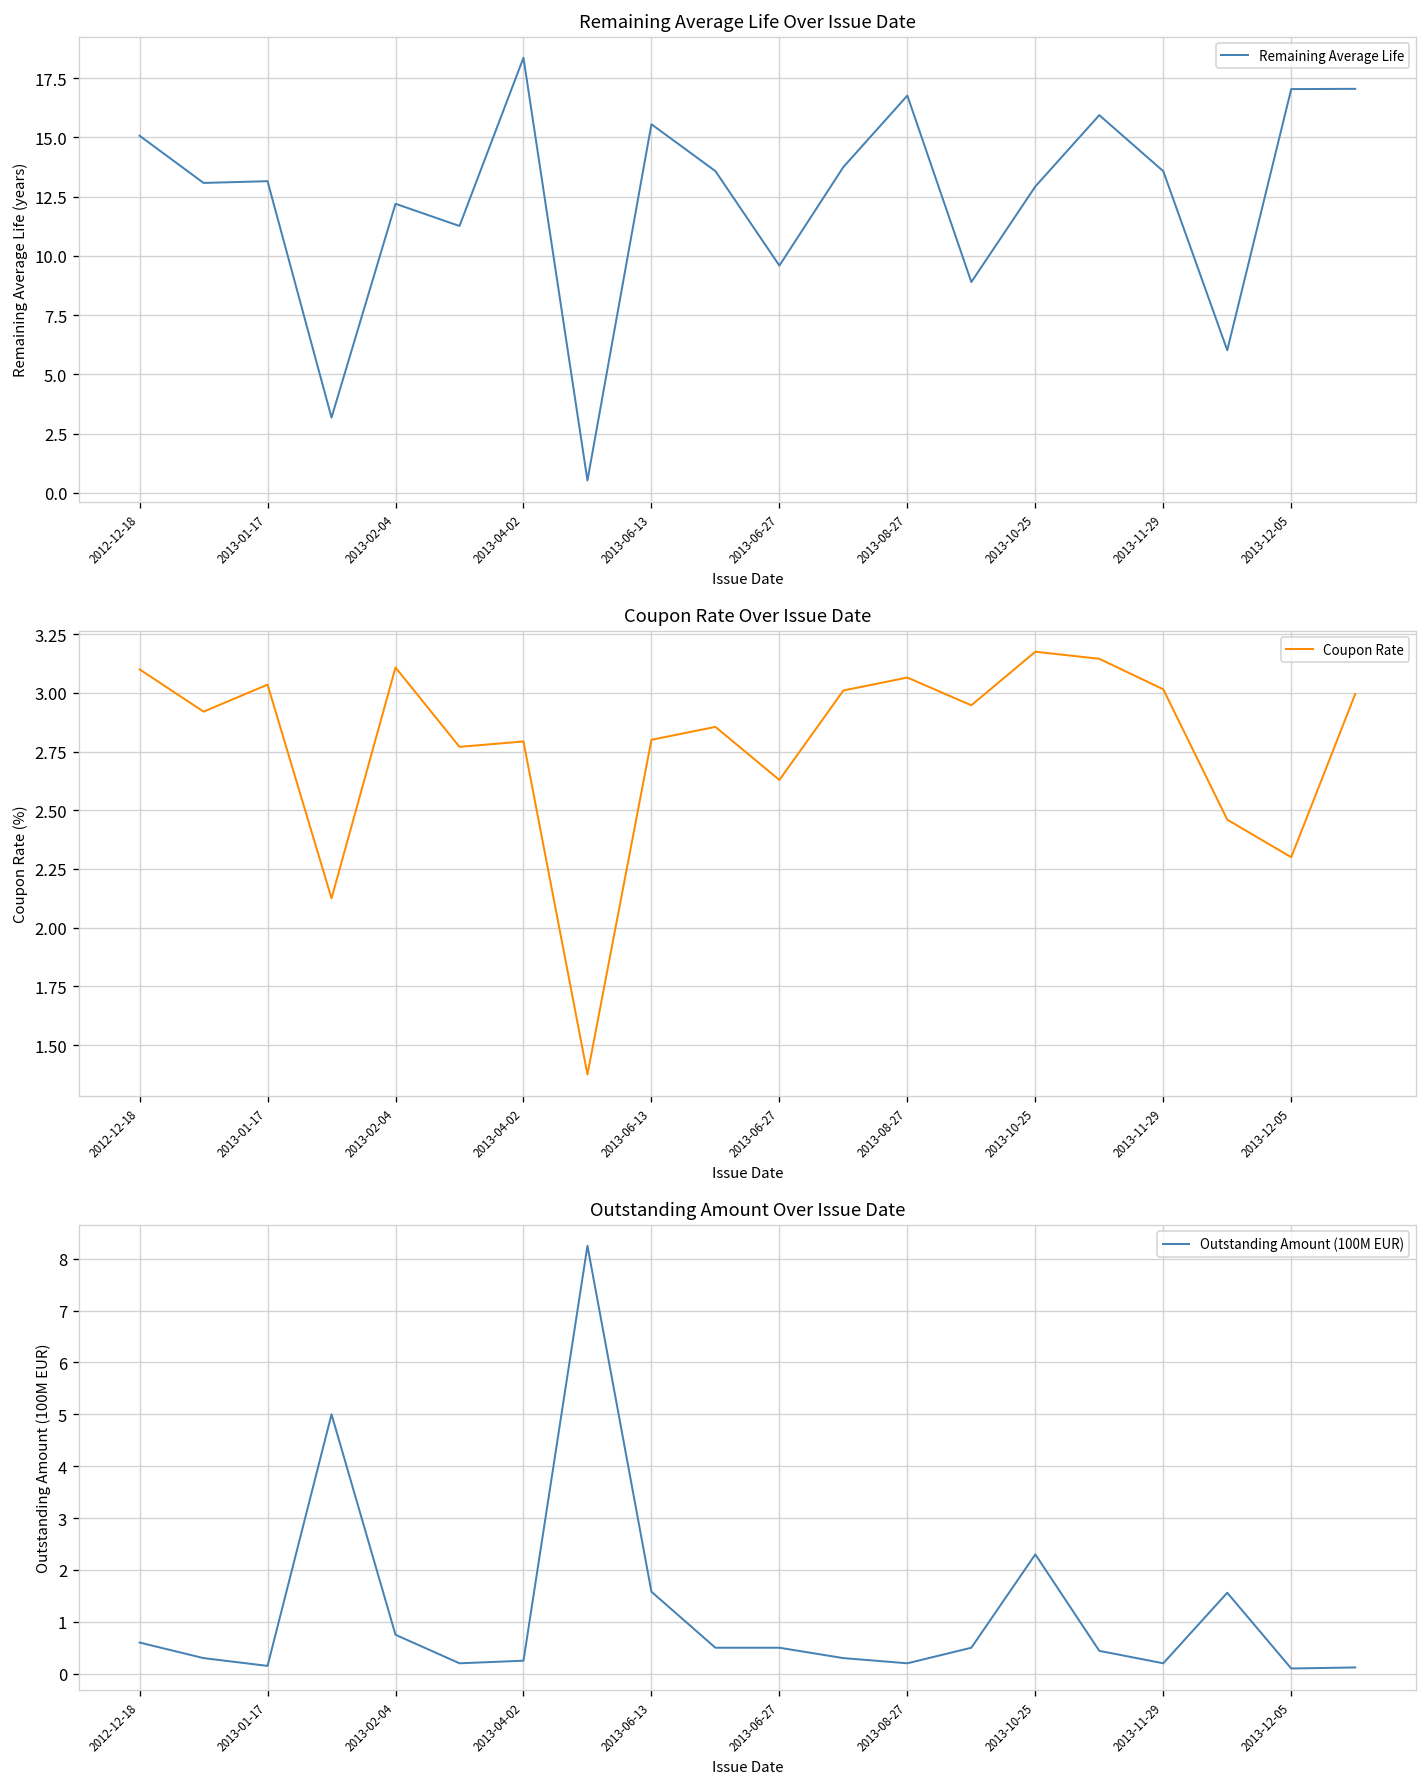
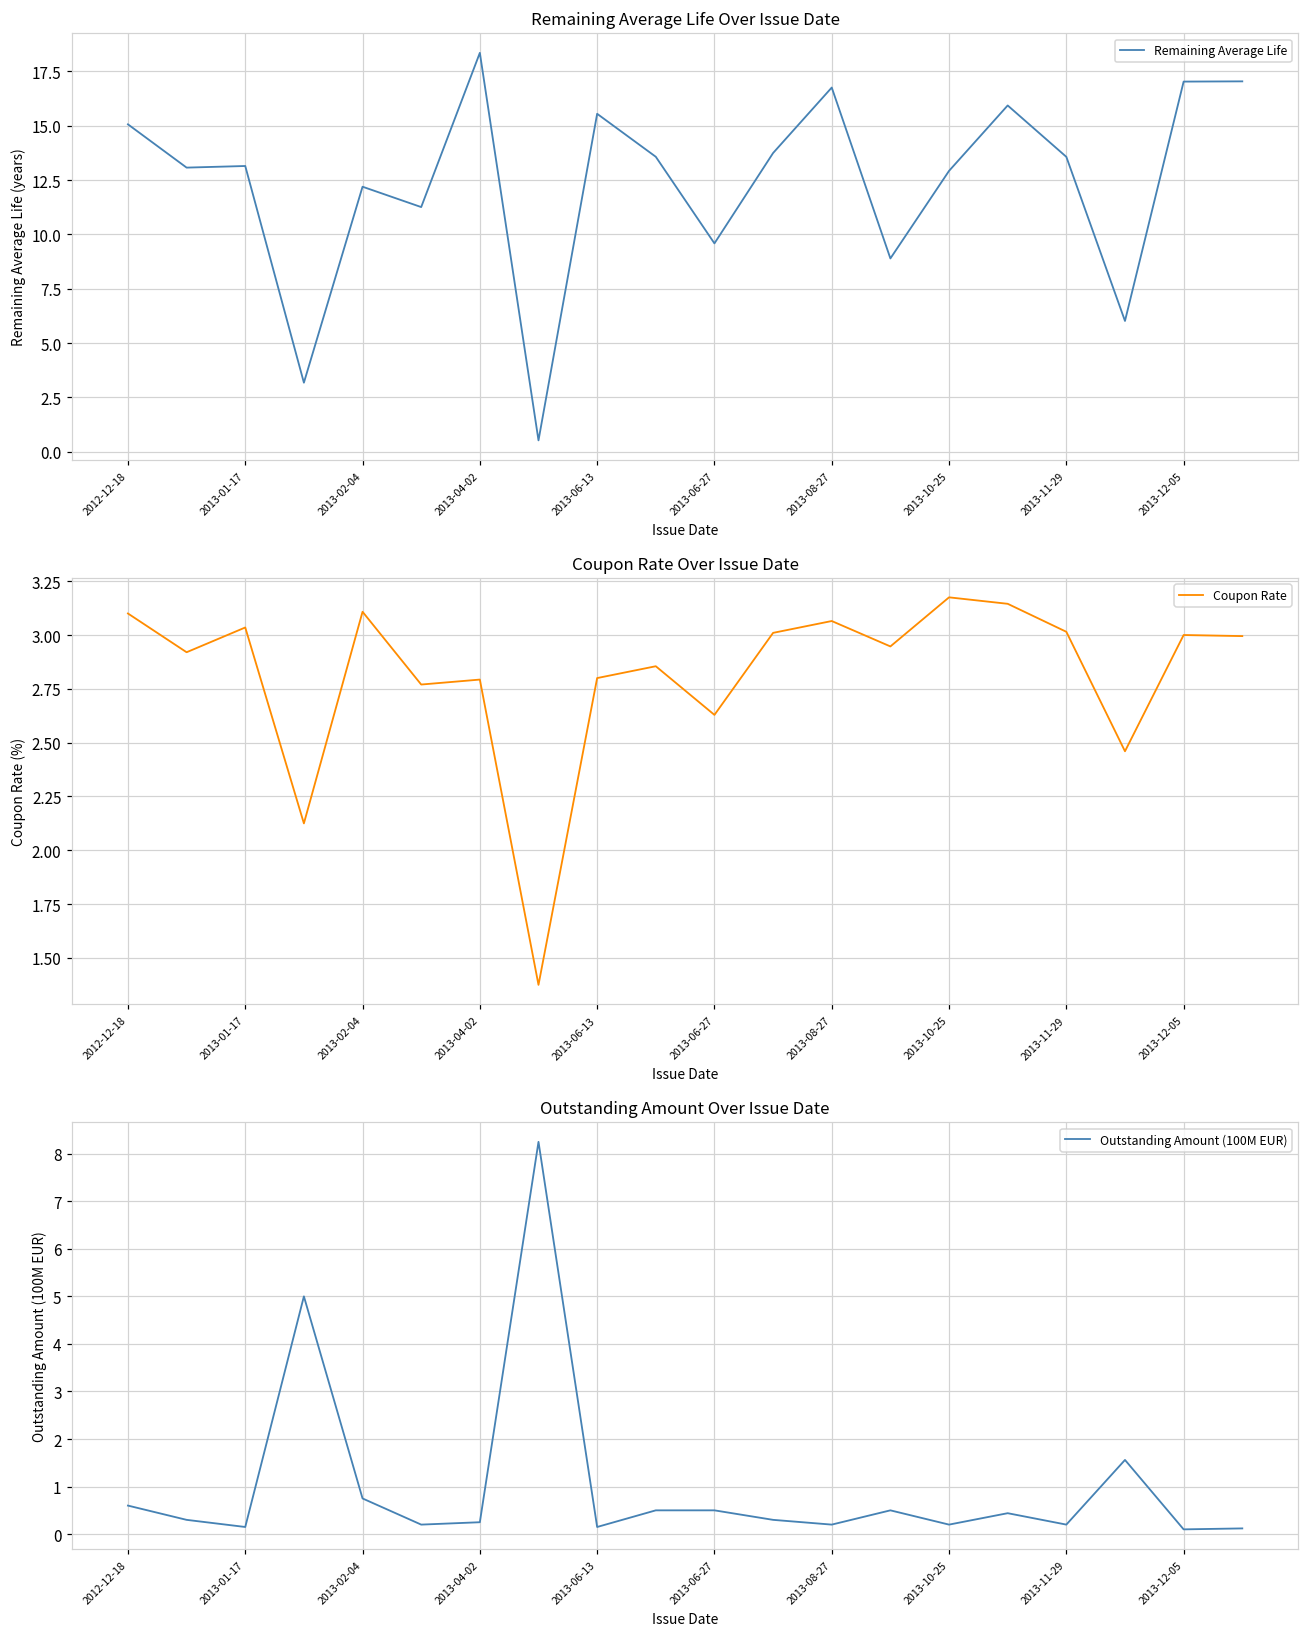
Coupon Rate Over Issue Date, 2013-12-05: 2.3 -> 3.0
Outstanding Amount Over Issue Date, 2013-06-13: 1.6 -> 0.2
Outstanding Amount Over Issue Date, 2013-10-25: 2.3 -> 0.2
